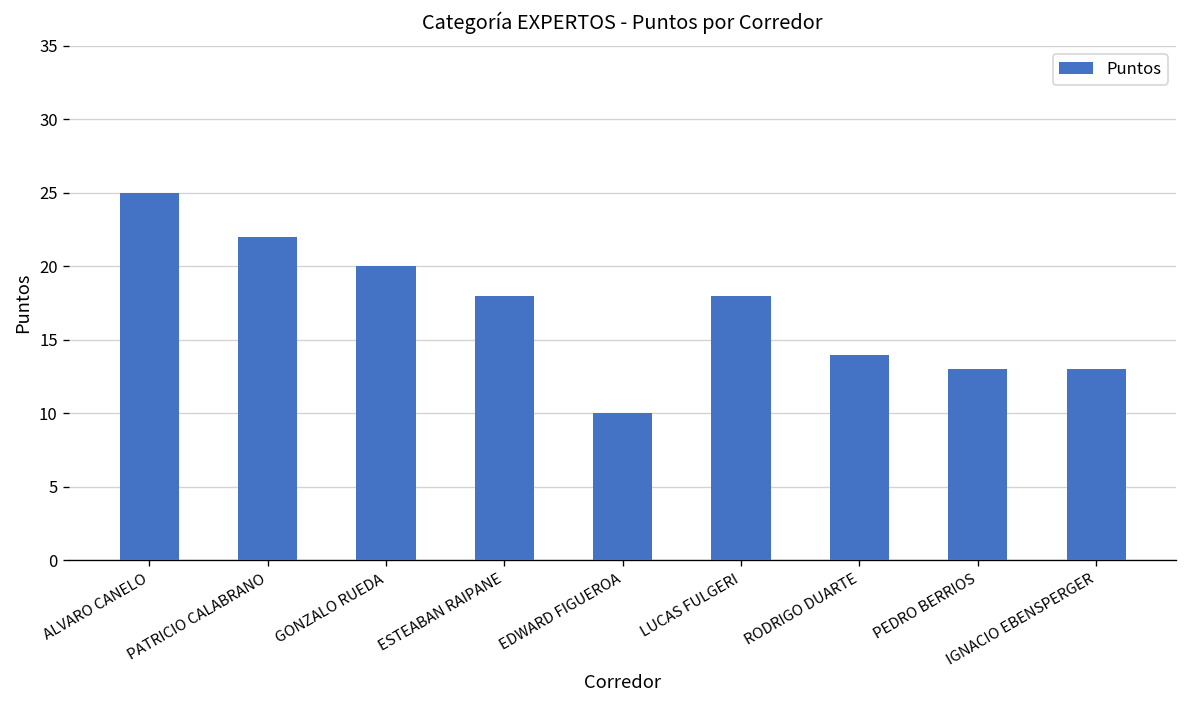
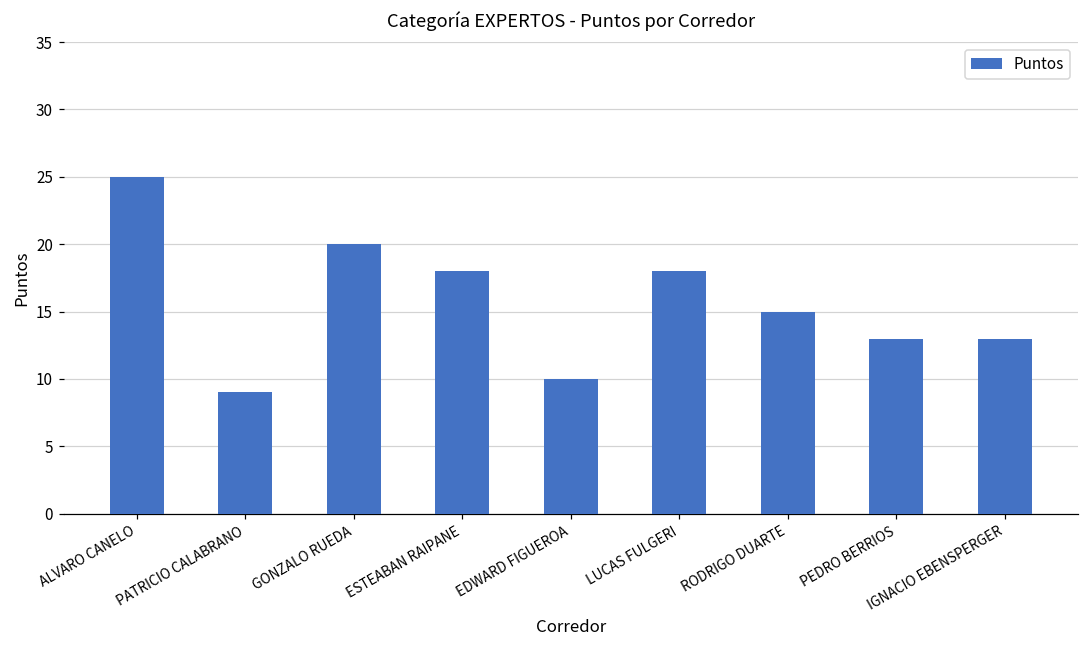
PATRICIO CALABRANO: 22 -> 9
RODRIGO DUARTE: 14 -> 15
